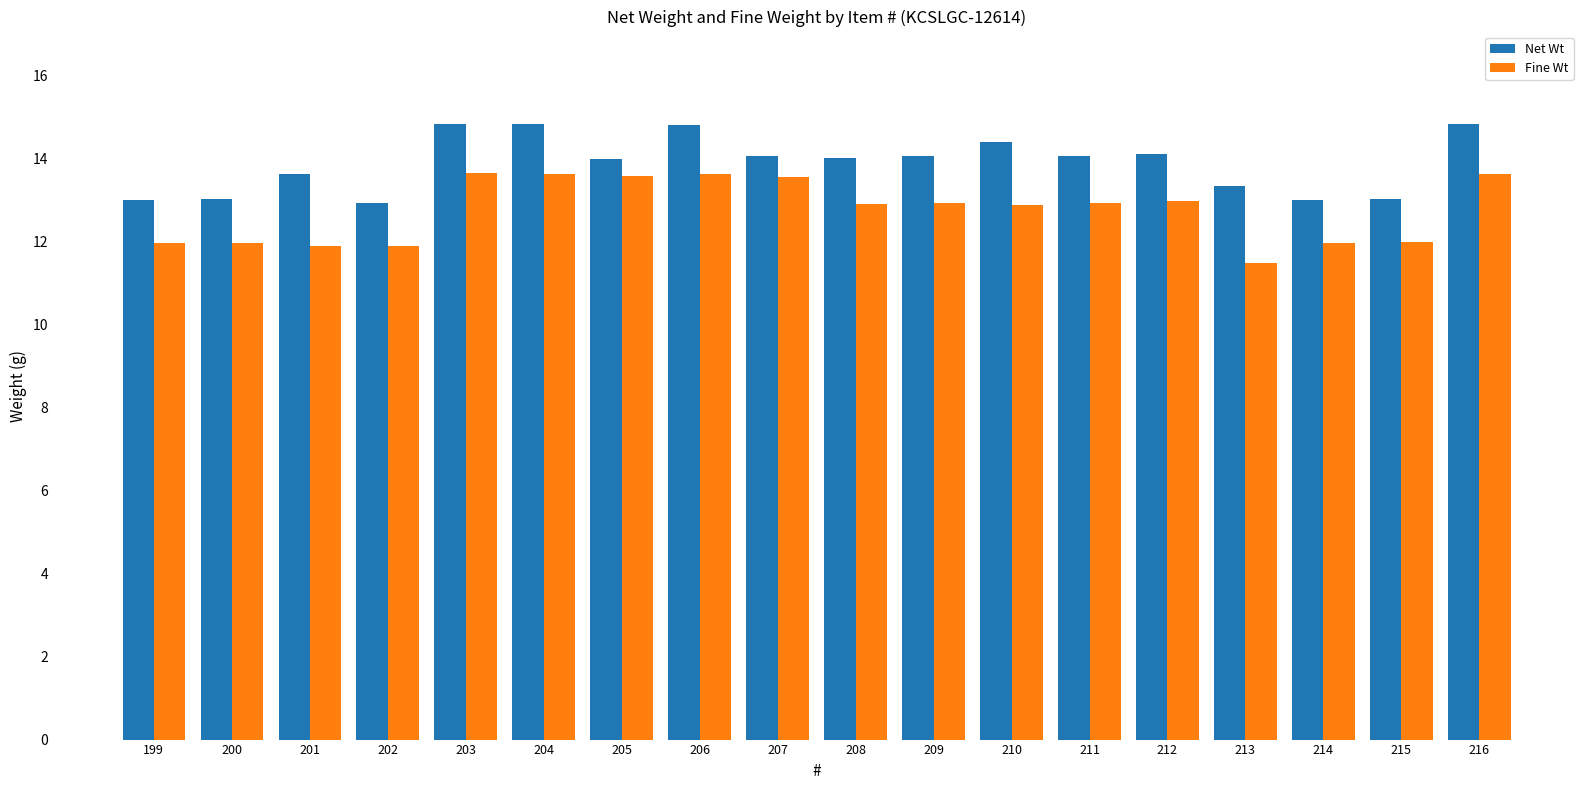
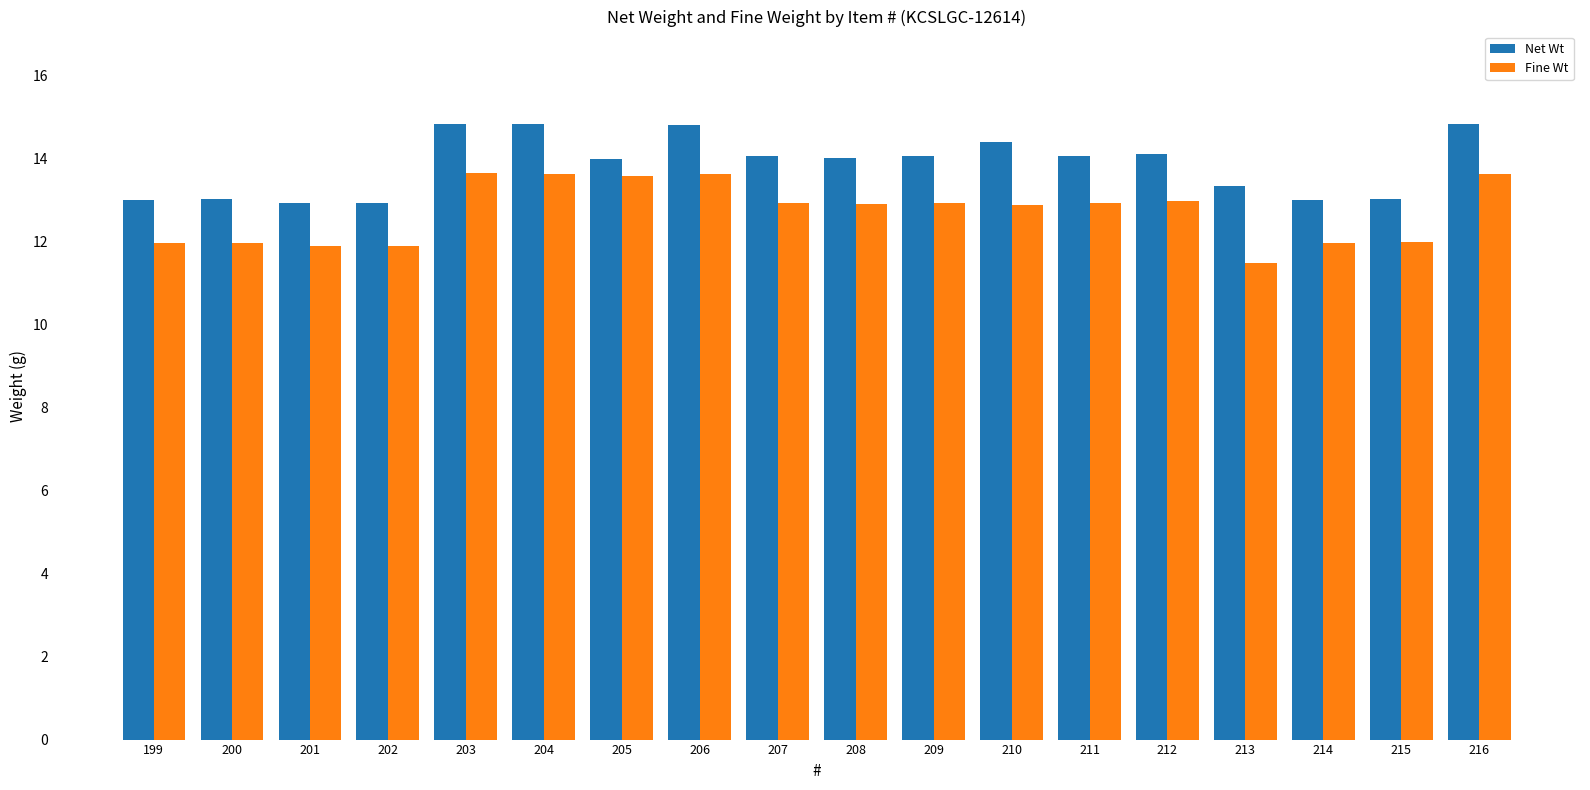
Net Wt, 201: 13.6 -> 12.9
Fine Wt, 207: 13.5 -> 12.9
